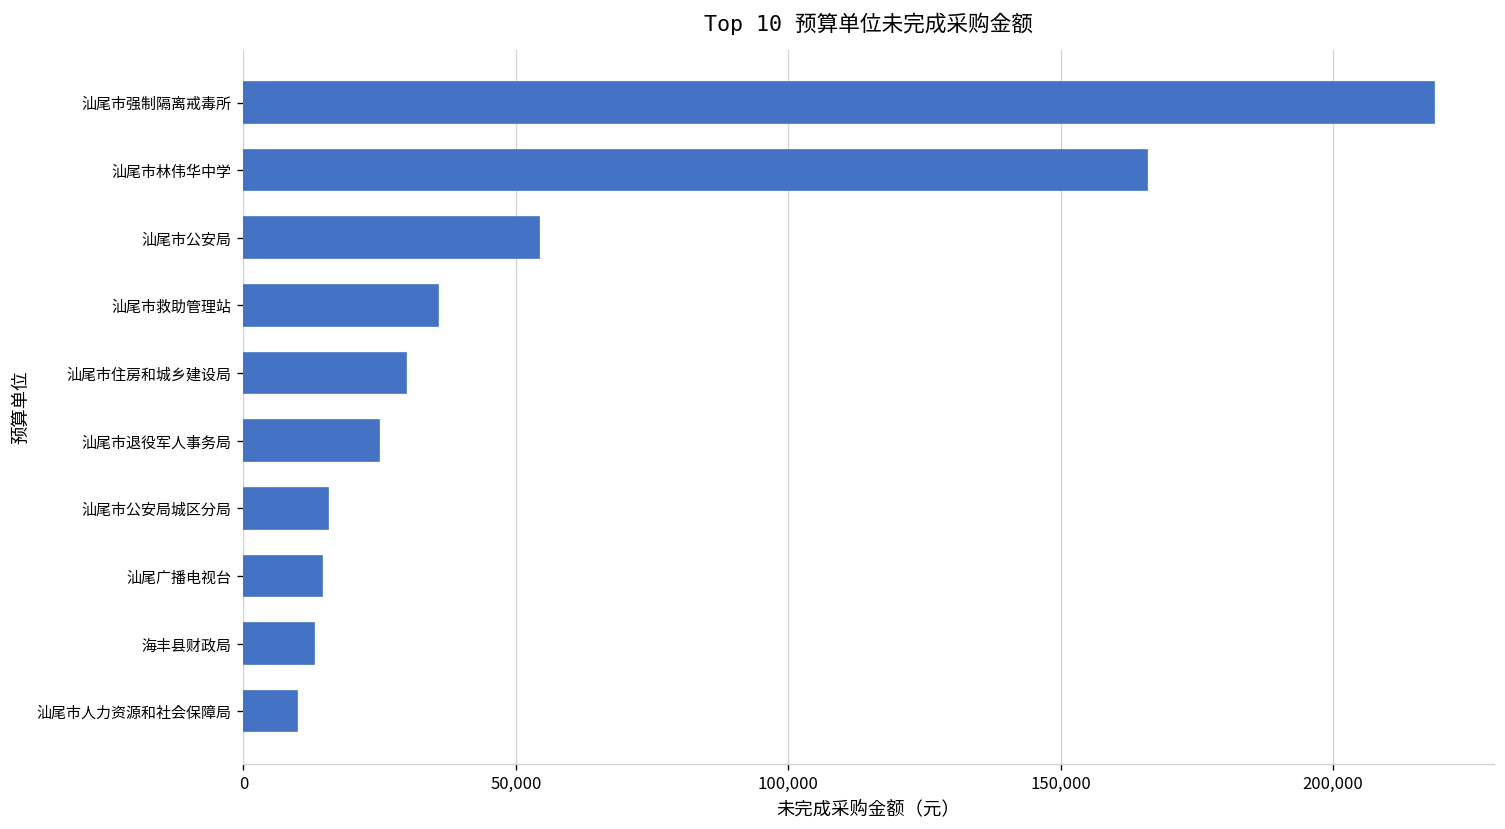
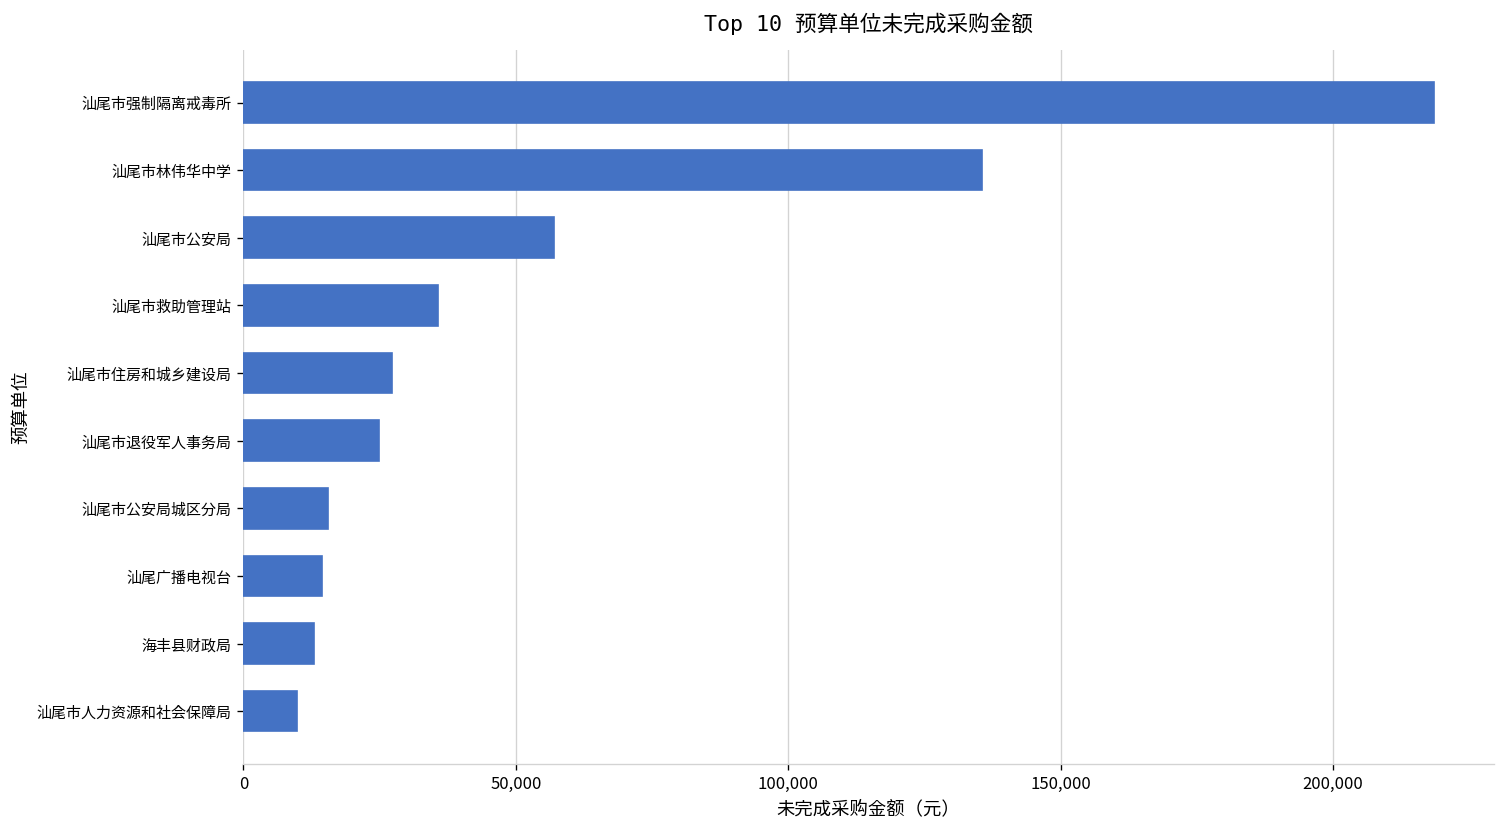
汕尾市林伟华中学: 166,000 -> 135,000
汕尾市公安局: 54,000 -> 57,000
汕尾市住房和城乡建设局: 30,000 -> 27,000
